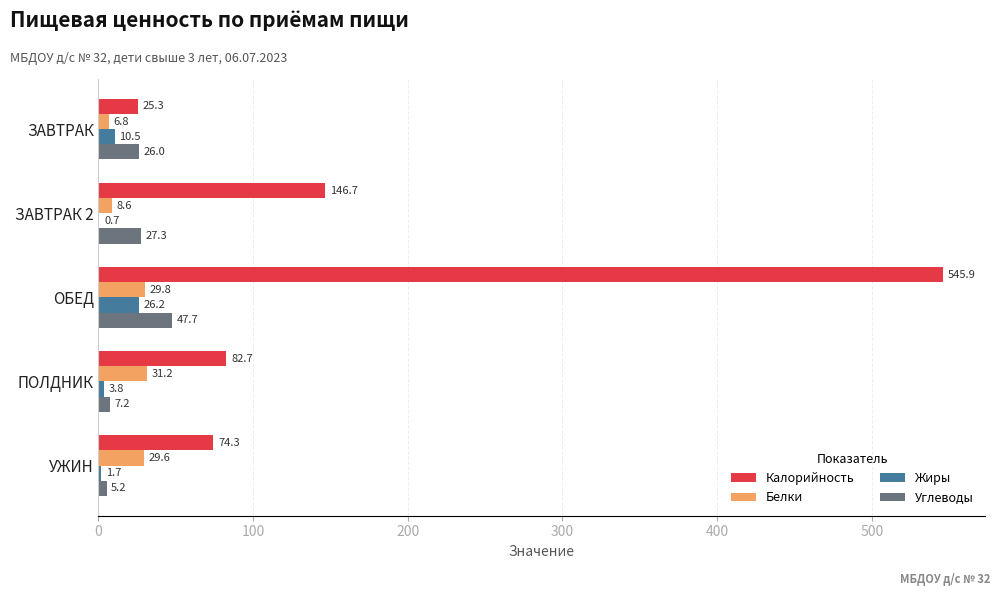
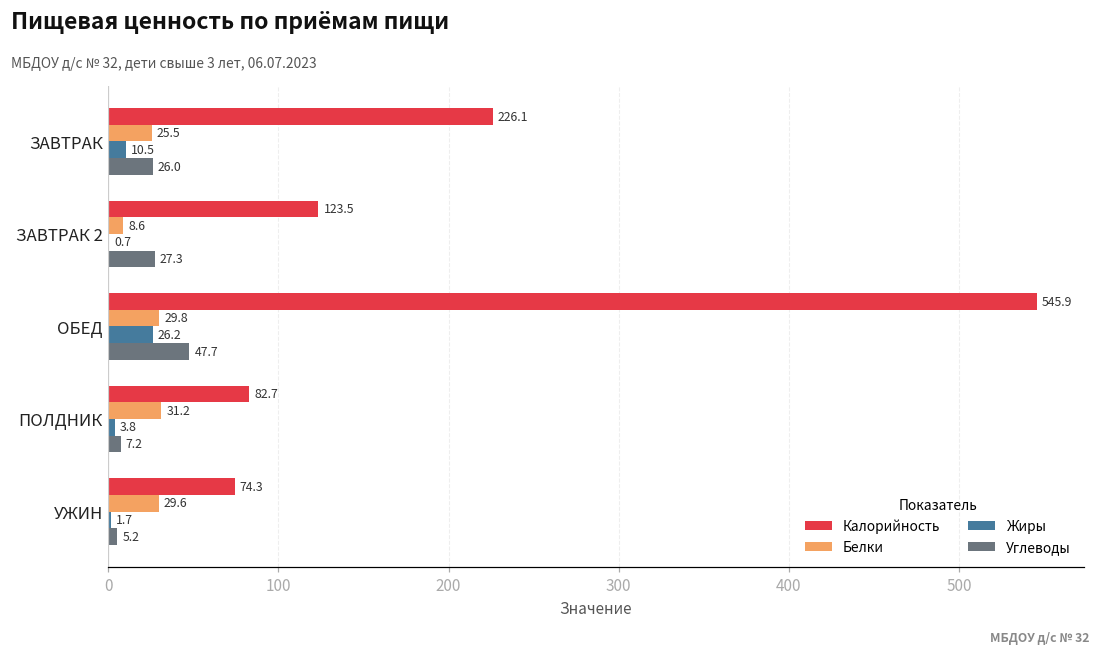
Калорийность, ЗАВТРАК: 25.3 -> 226.1
Белки, ЗАВТРАК: 6.8 -> 25.5
Калорийность, ЗАВТРАК 2: 146.7 -> 123.5
